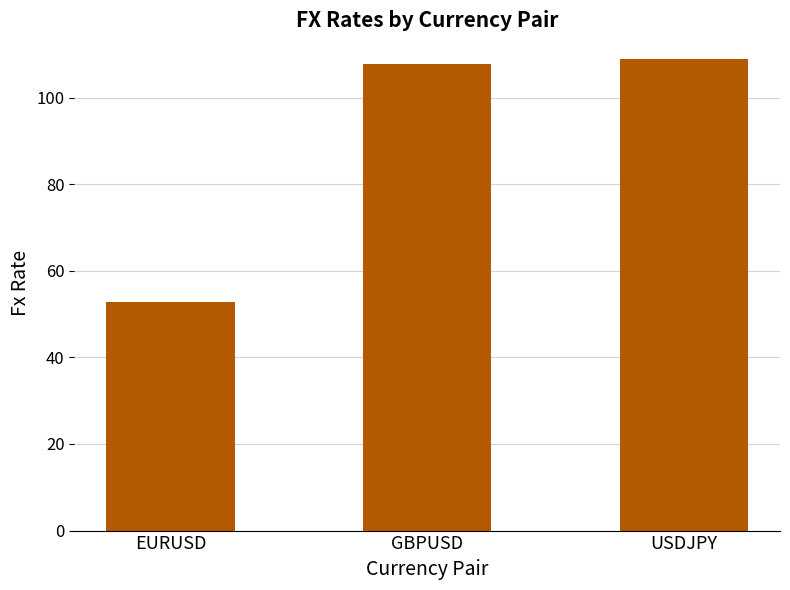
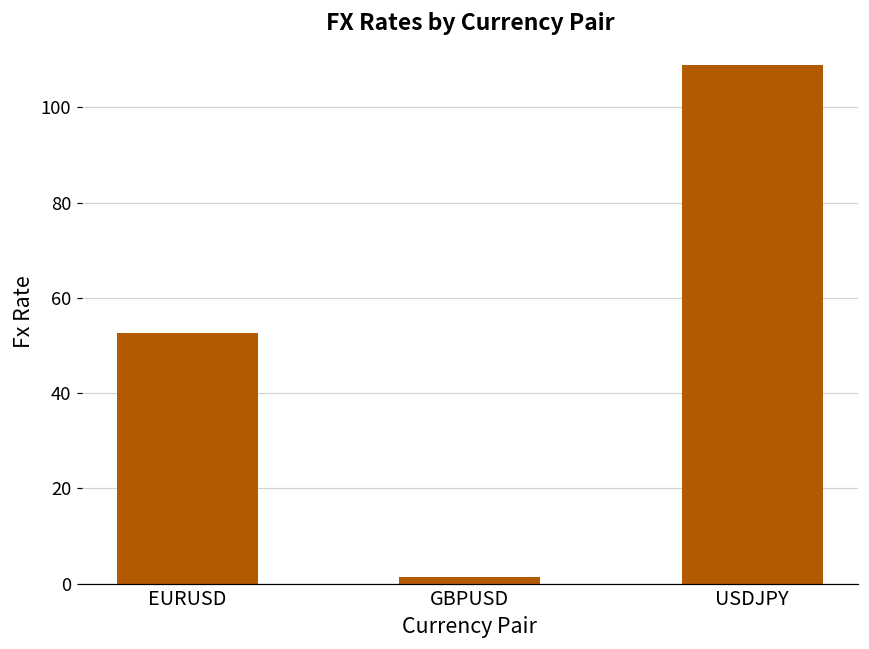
GBPUSD: 108 -> 1
